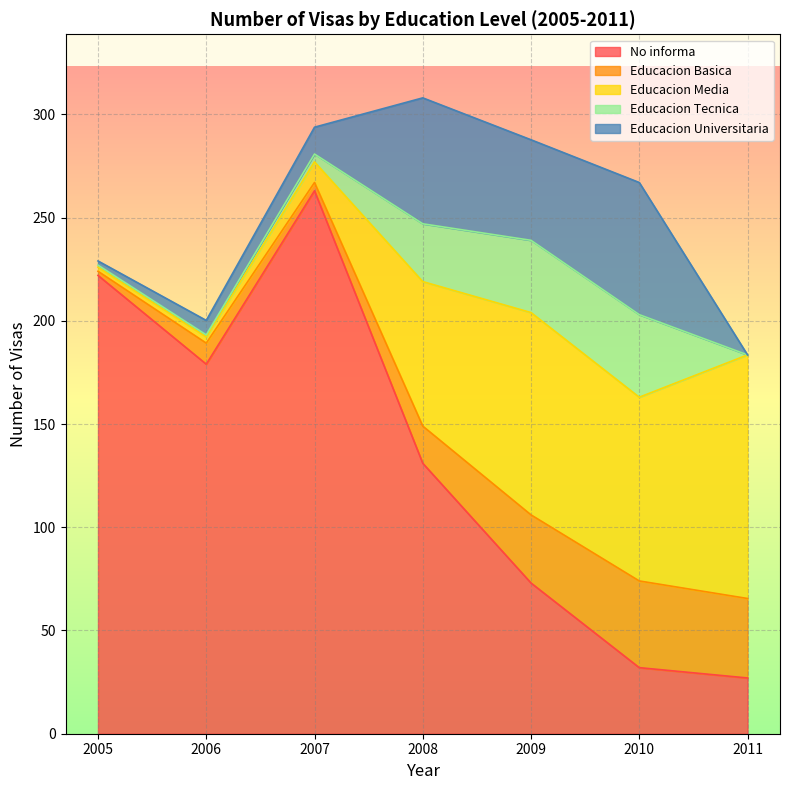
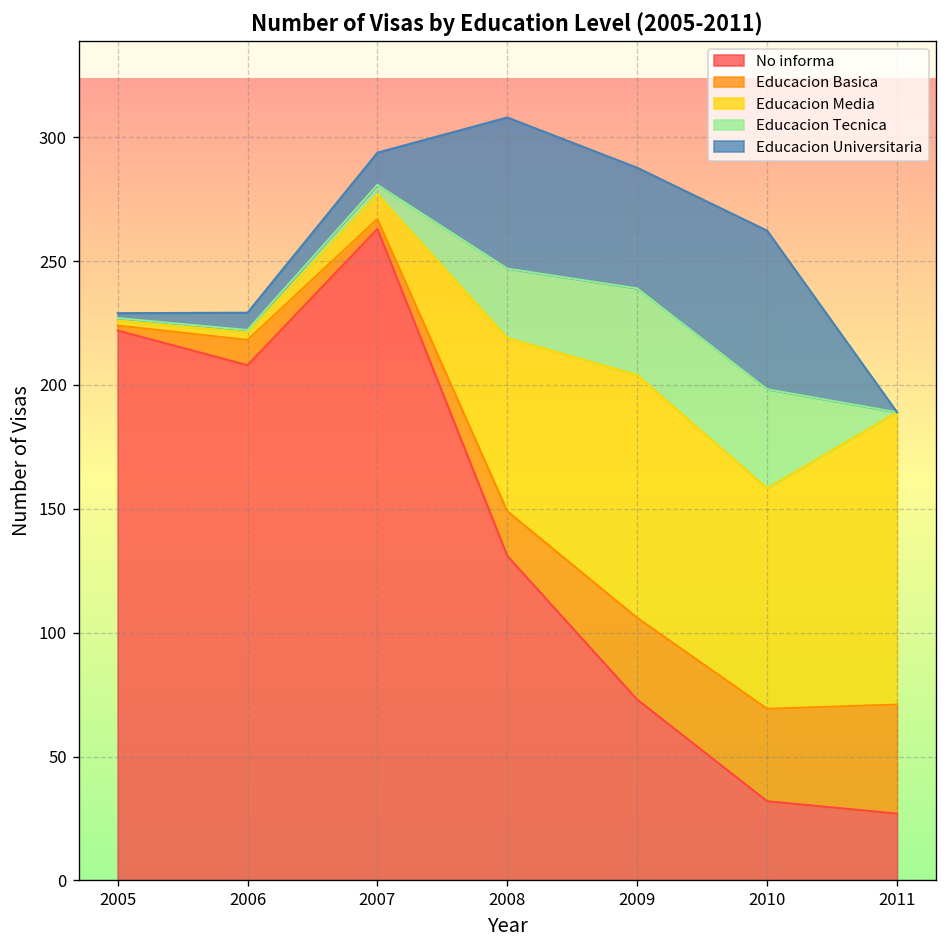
No informa, 2006: 179 -> 208
Educacion Basica, 2010: 42 -> 37
Educacion Basica, 2011: 39 -> 44
